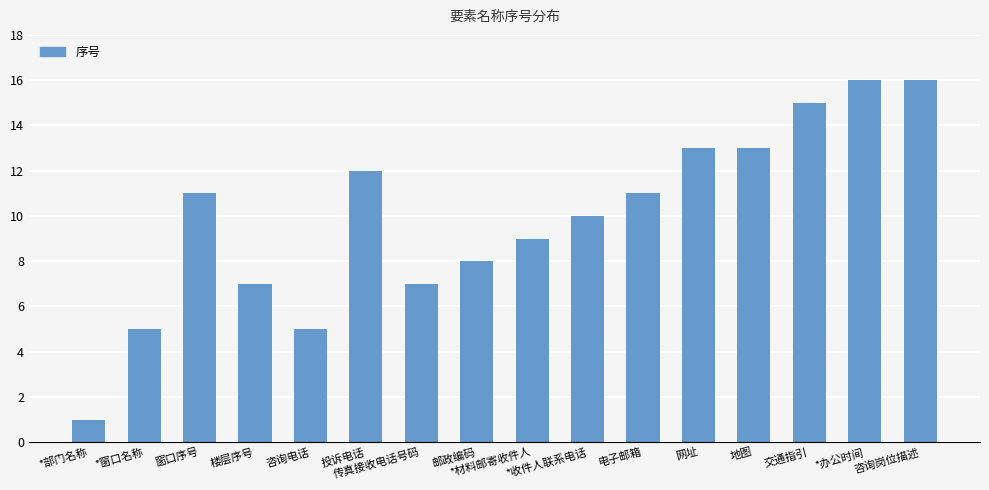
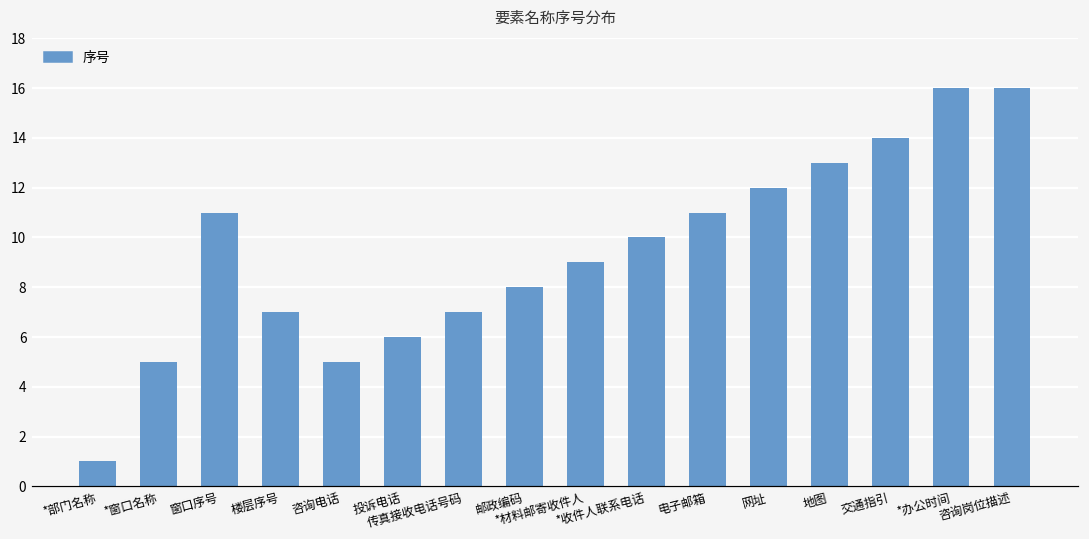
投诉电话: 12 -> 6
网址: 13 -> 12
交通指引: 15 -> 14
